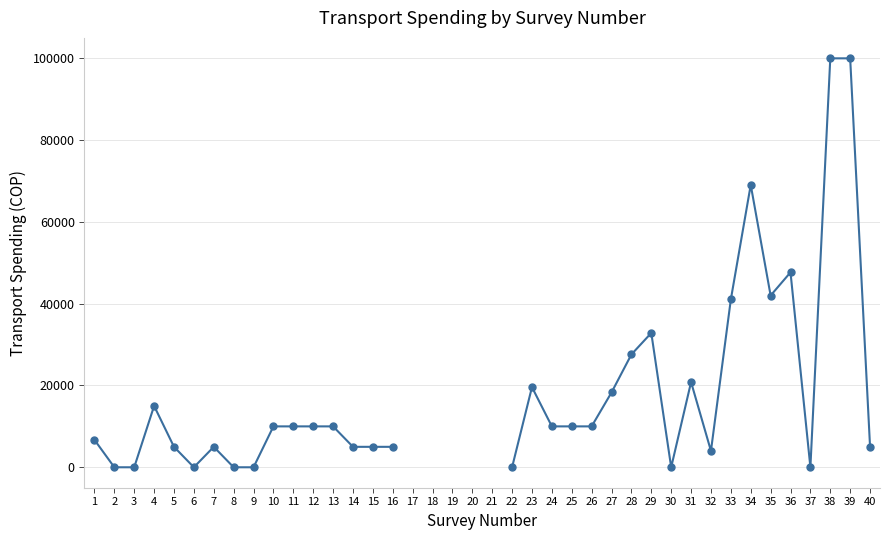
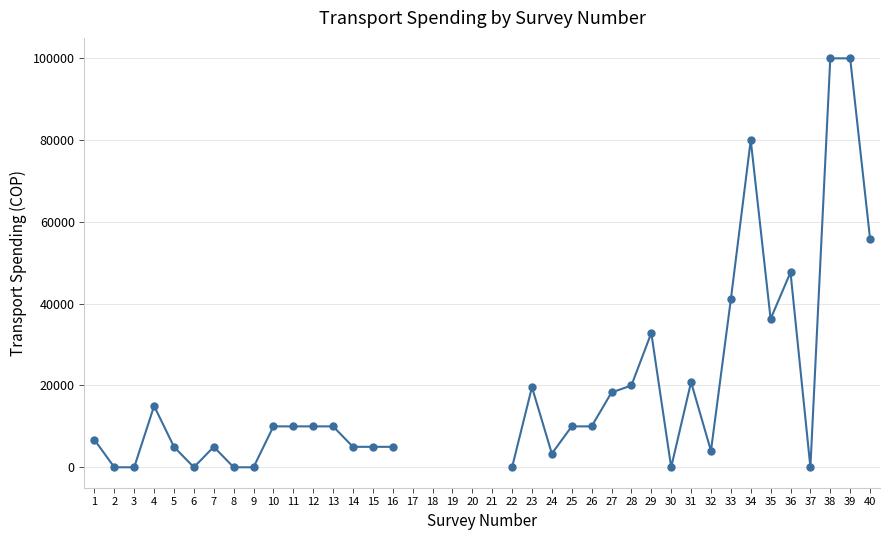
24: 10000 -> 3000
28: 28000 -> 20000
34: 69000 -> 80000
35: 42000 -> 36000
40: 5000 -> 56000
